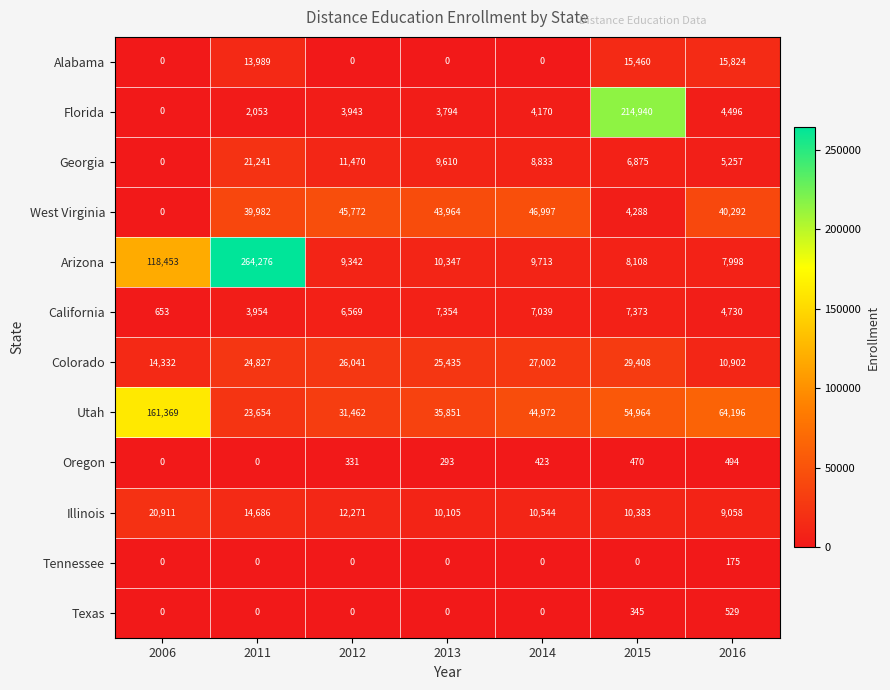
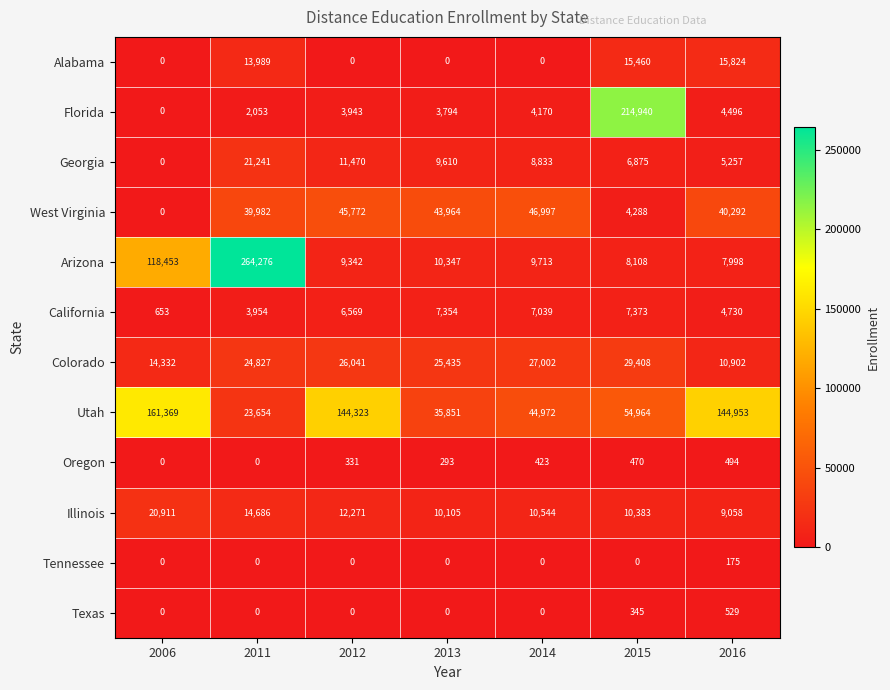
Utah, 2012: 31,462 -> 144,323
Utah, 2016: 64,196 -> 144,953
